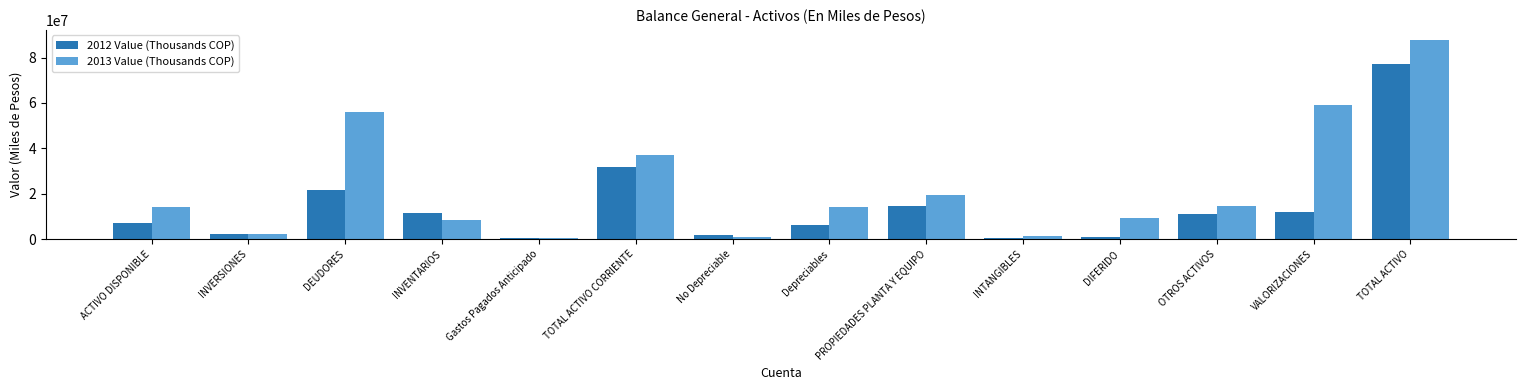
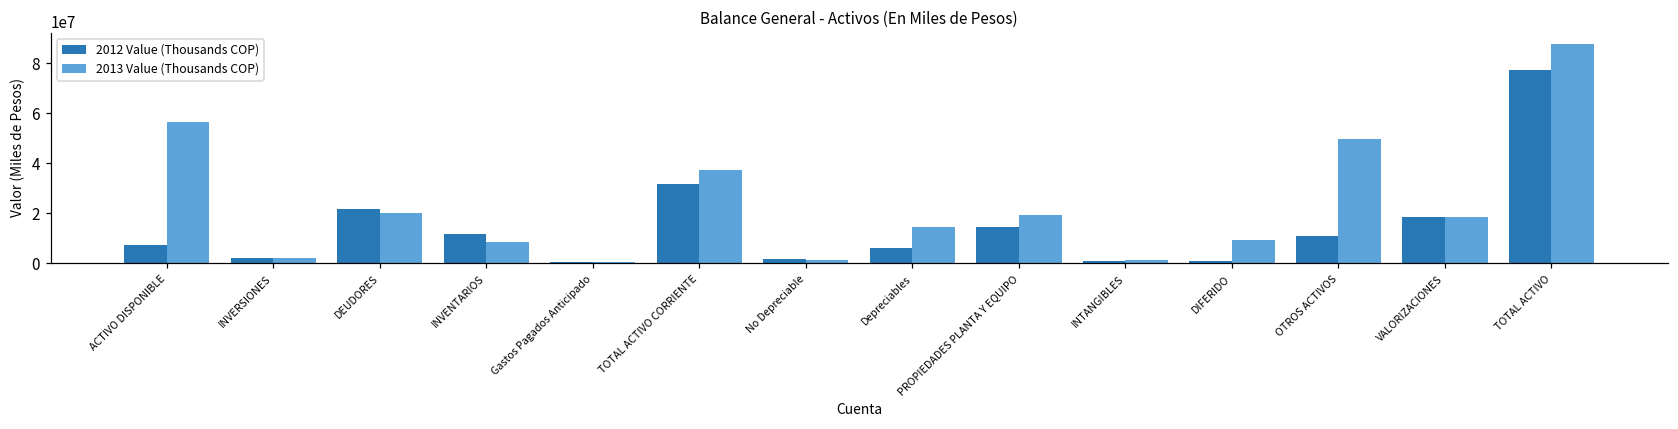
2013 Value (Thousands COP), ACTIVO DISPONIBLE: 14000000 -> 56000000
2013 Value (Thousands COP), DEUDORES: 56000000 -> 20000000
2013 Value (Thousands COP), OTROS ACTIVOS: 15000000 -> 50000000
2012 Value (Thousands COP), VALORIZACIONES: 12000000 -> 18000000
2013 Value (Thousands COP), VALORIZACIONES: 59000000 -> 18000000
